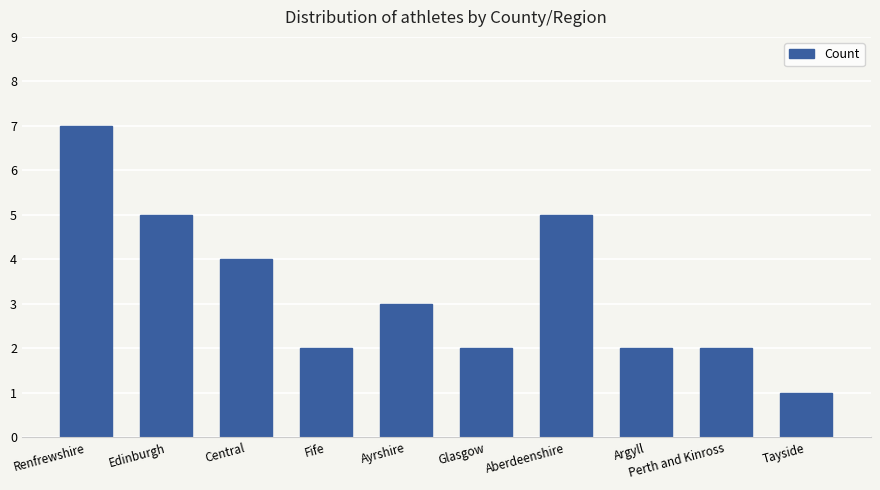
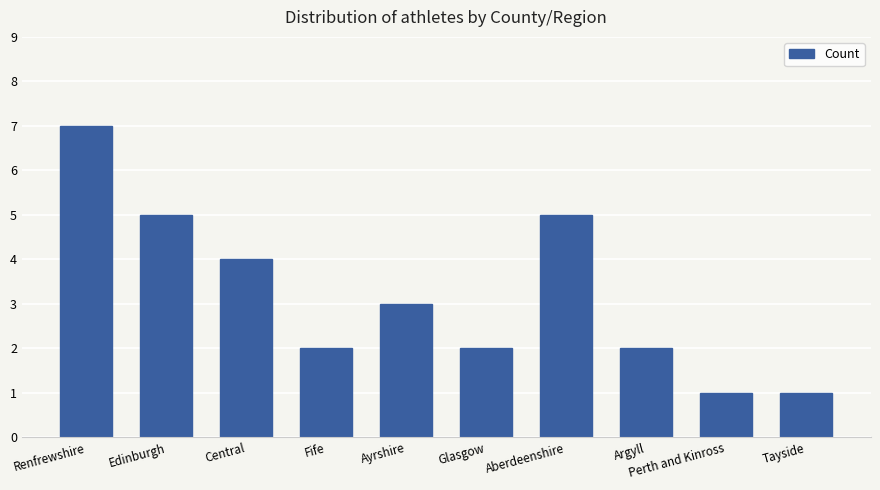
Perth and Kinross: 2 -> 1
